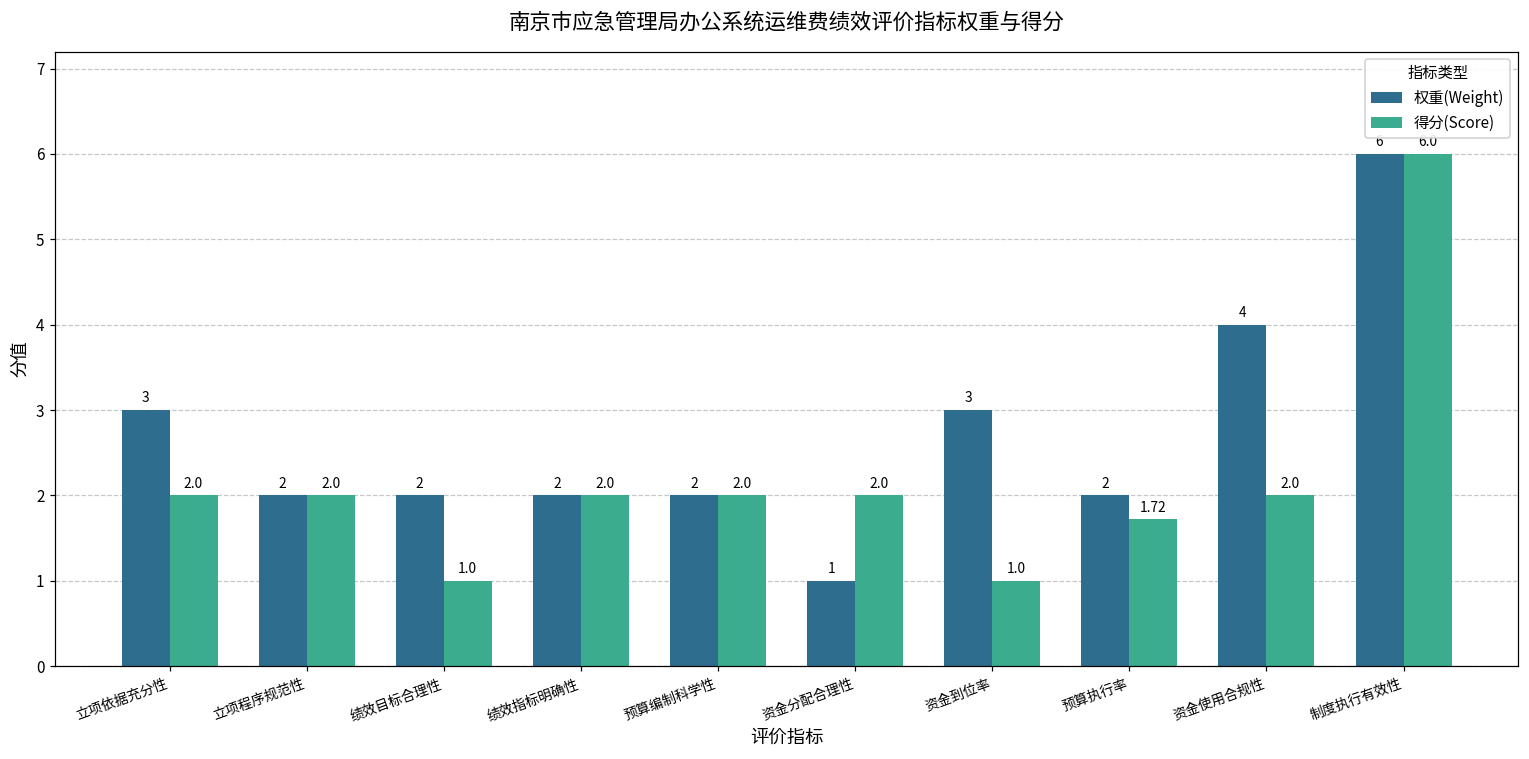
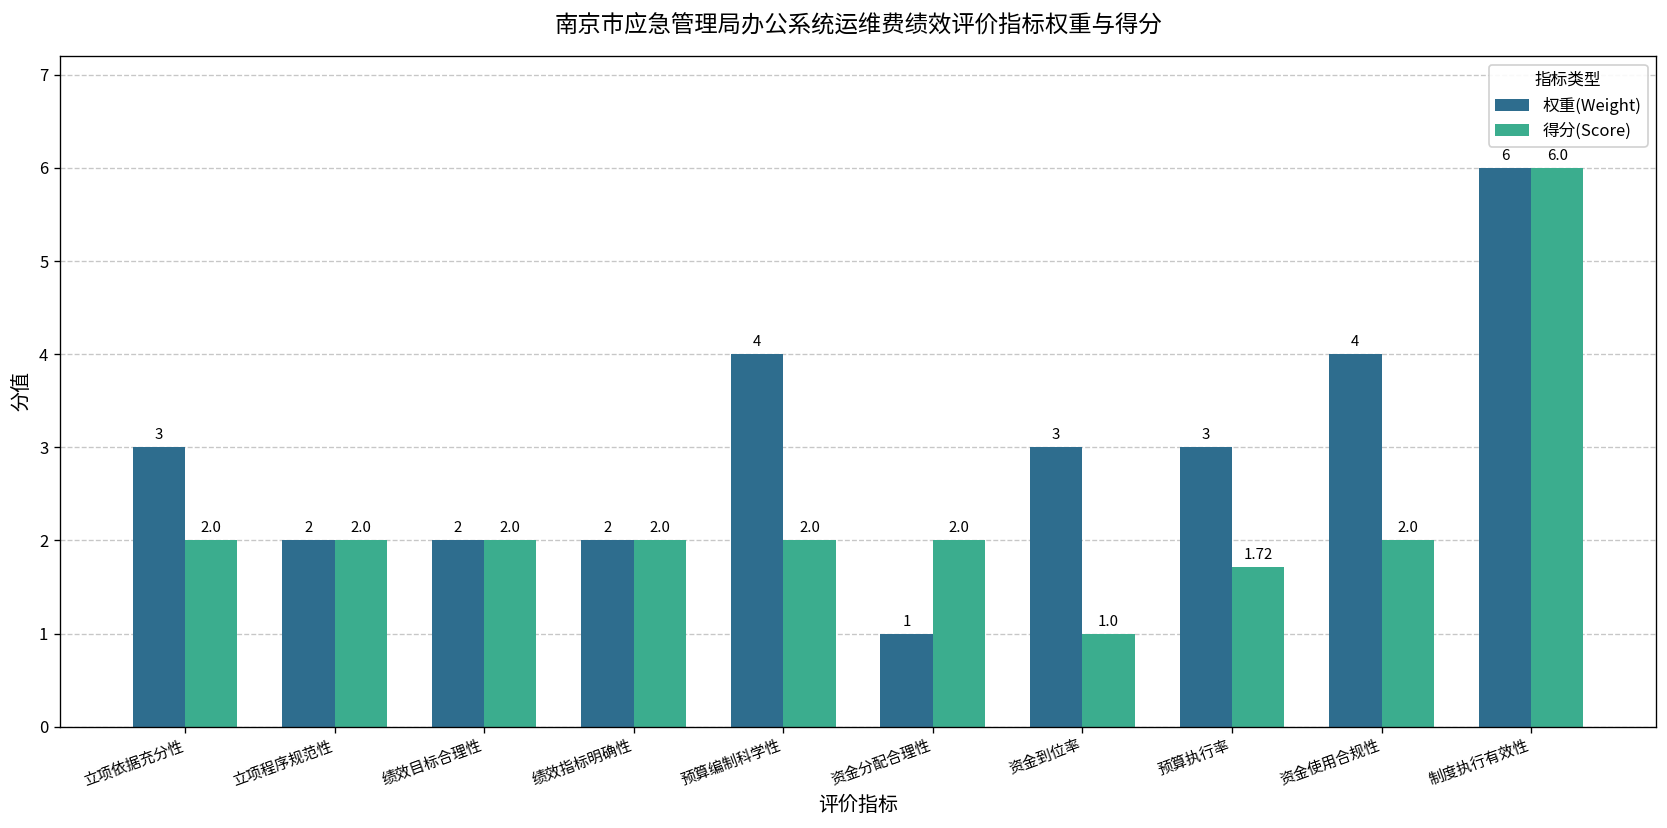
得分(Score), 绩效目标合理性: 1.0 -> 2.0
权重(Weight), 预算编制科学性: 2 -> 4
权重(Weight), 预算执行率: 2 -> 3
